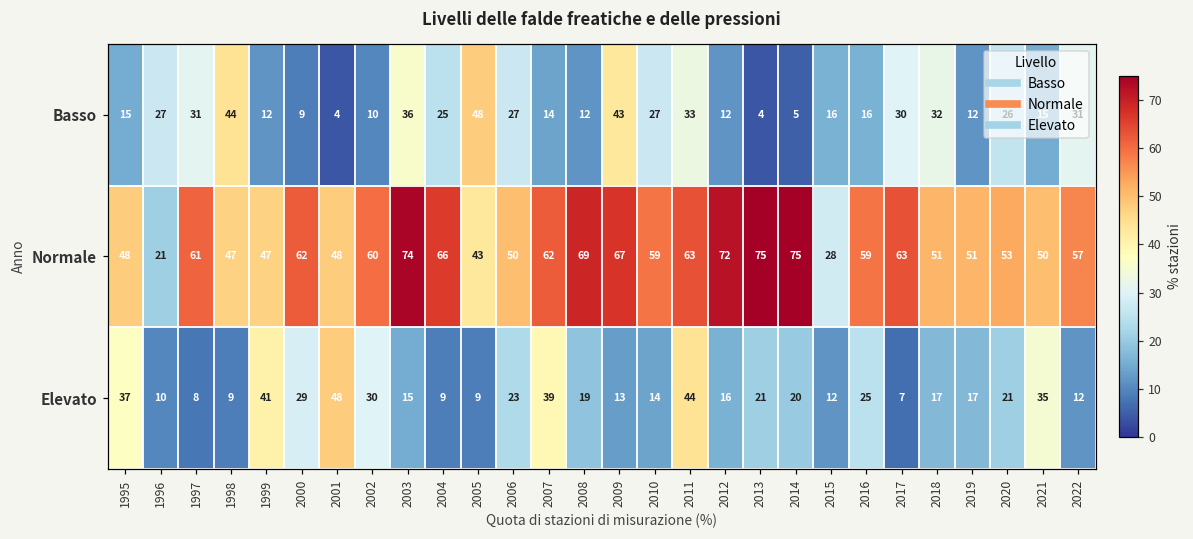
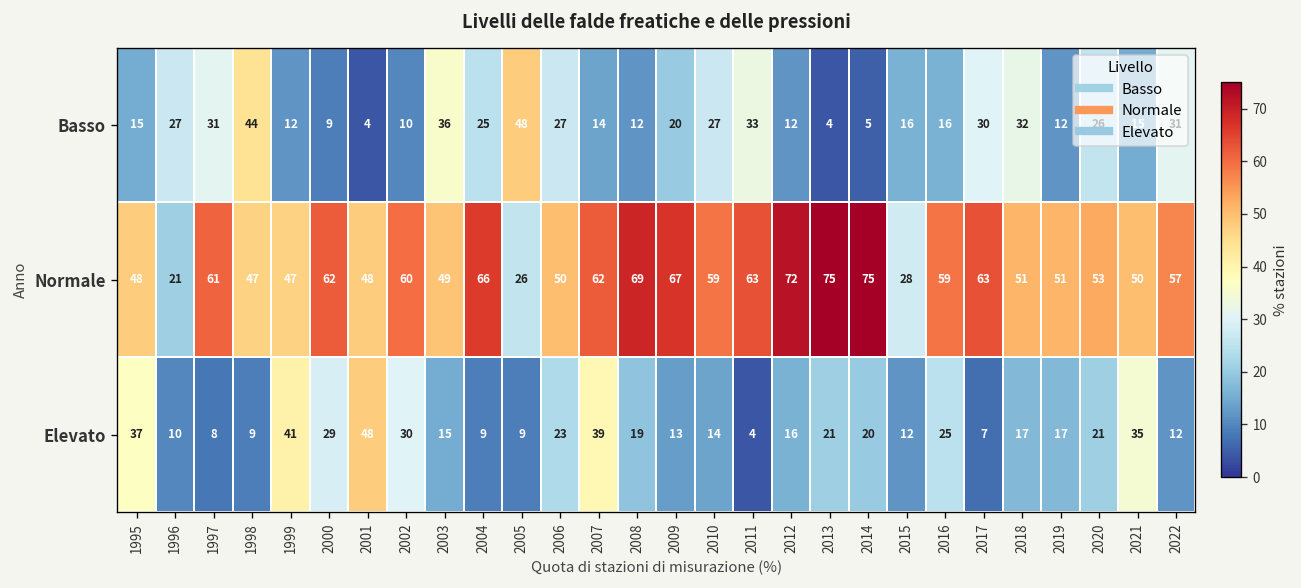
Basso, 2009: 43 -> 20
Normale, 2003: 74 -> 49
Normale, 2005: 43 -> 26
Elevato, 2011: 44 -> 4
